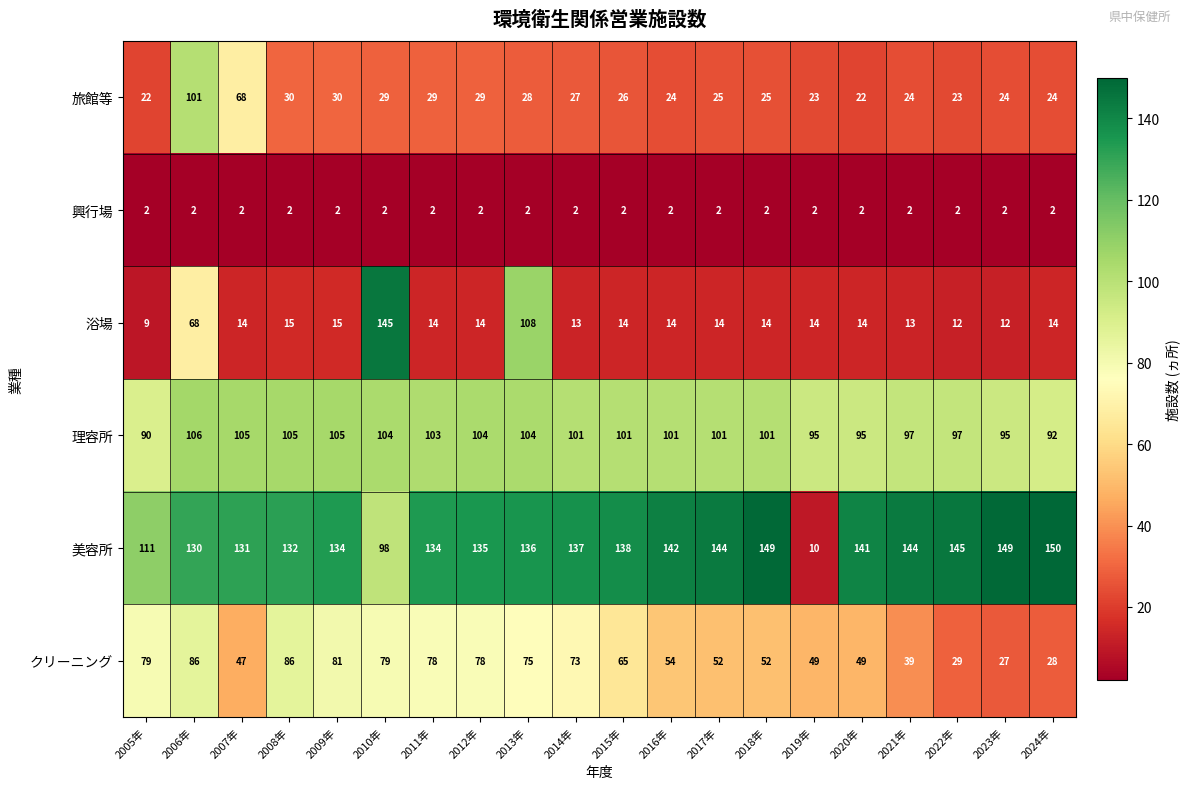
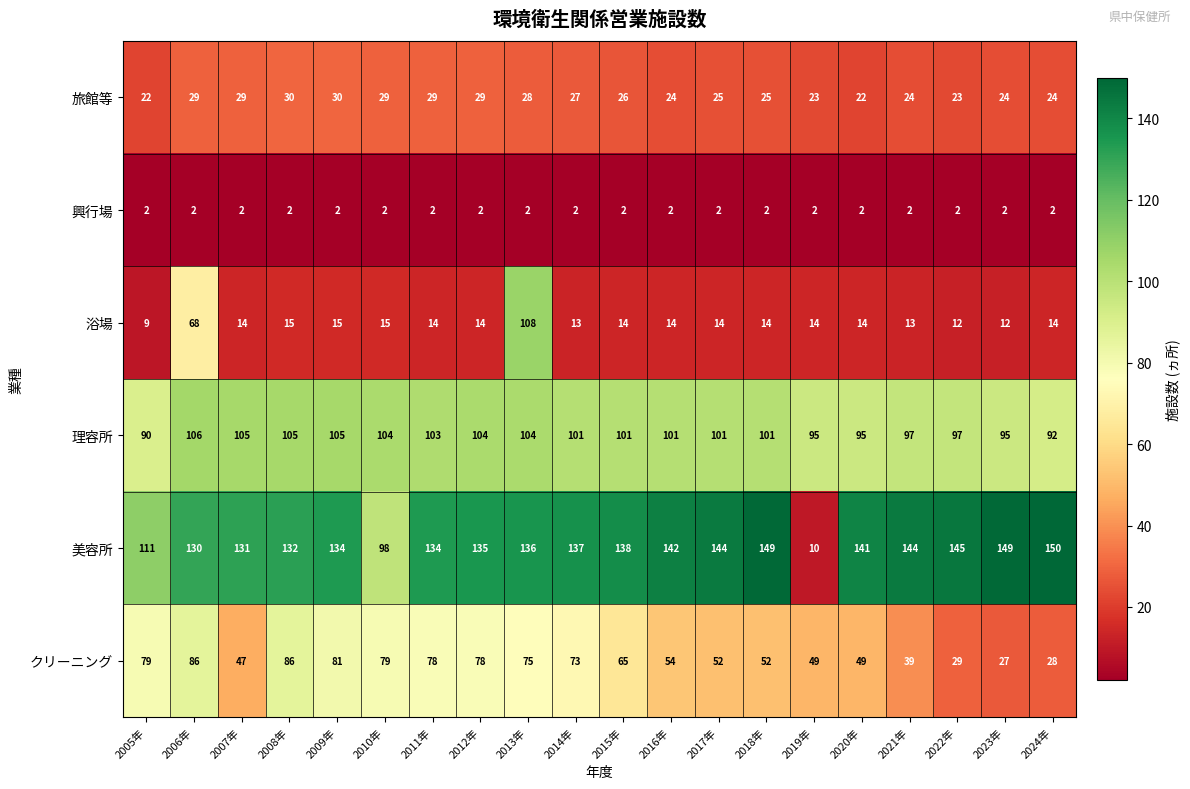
旅館等, 2006年: 101 -> 29
旅館等, 2007年: 68 -> 29
浴場, 2010年: 145 -> 15
